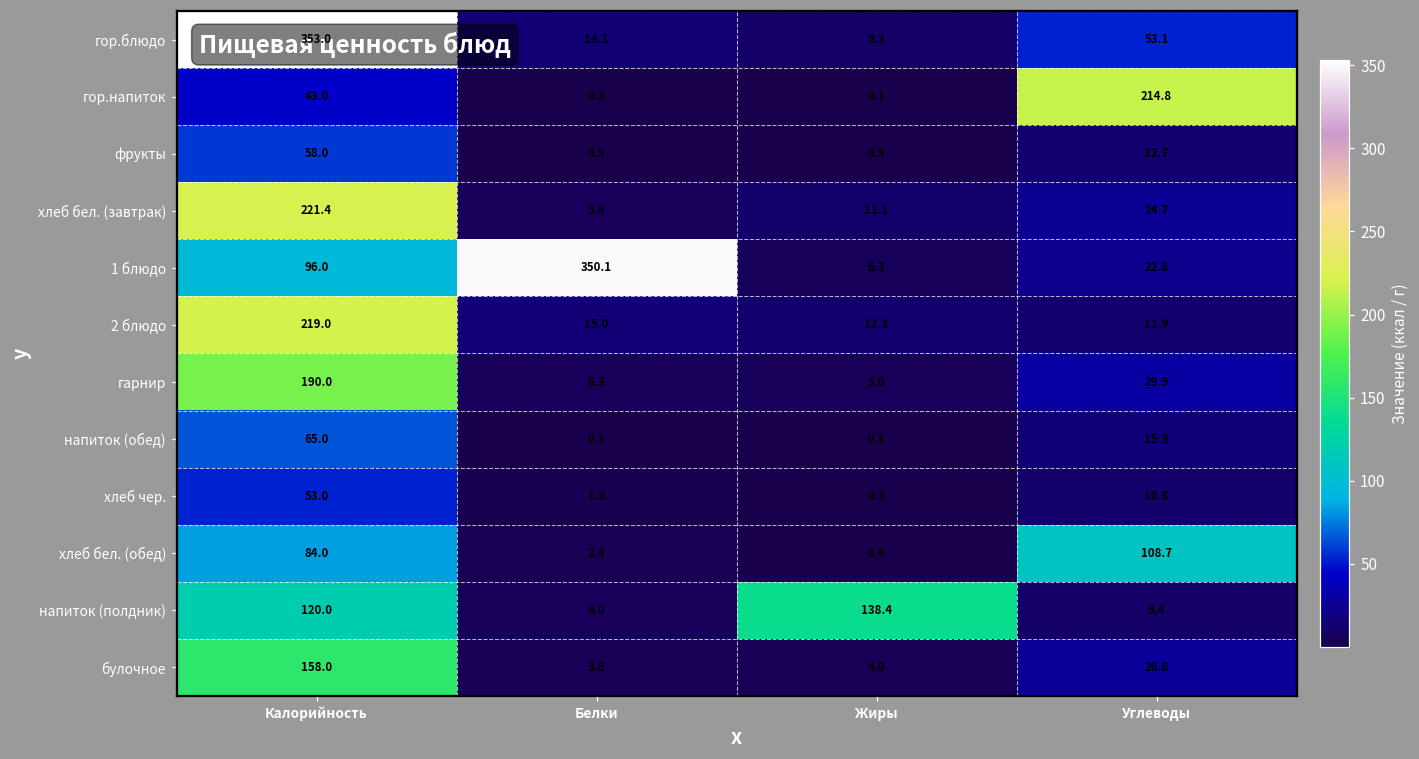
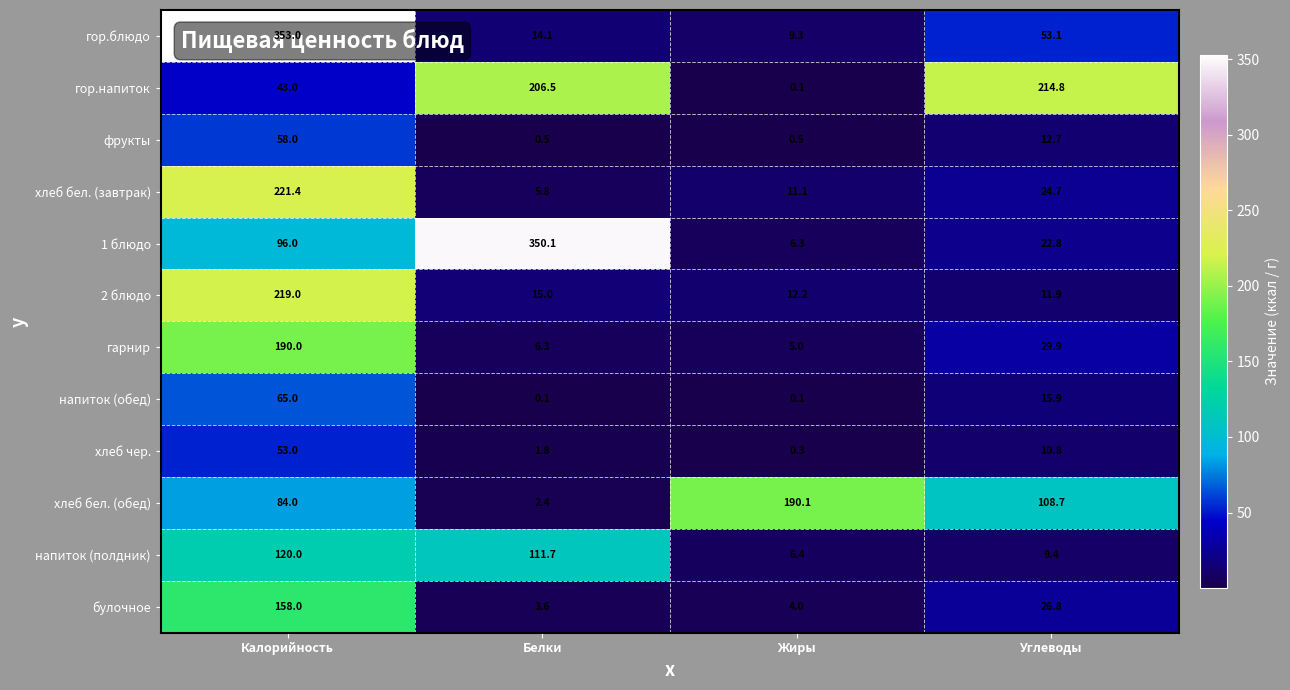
гор.напиток, Белки: 0.3 -> 206.5
хлеб бел. (обед), Жиры: 0.6 -> 190.1
напиток (полдник), Белки: 6.0 -> 111.7
напиток (полдник), Жиры: 138.4 -> 6.4
